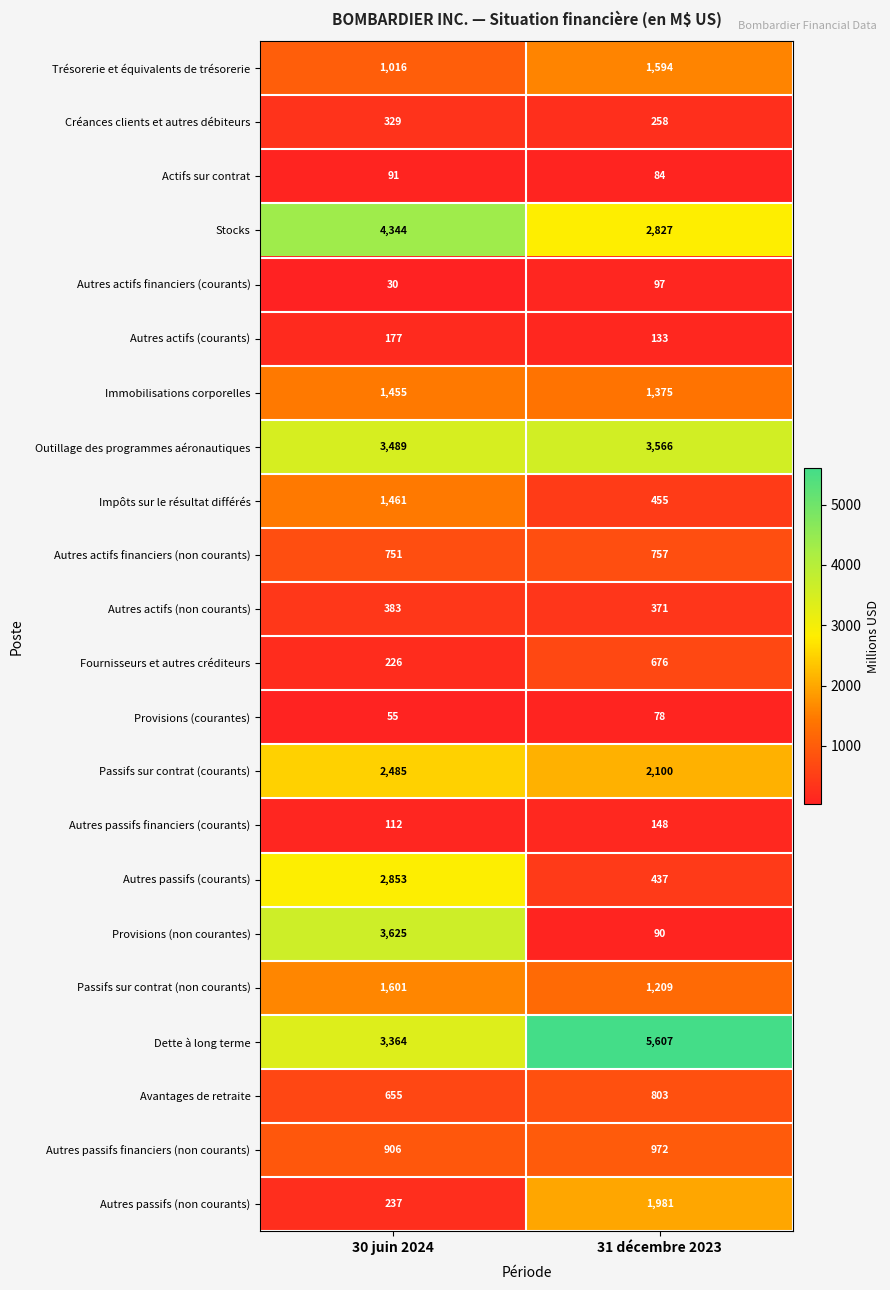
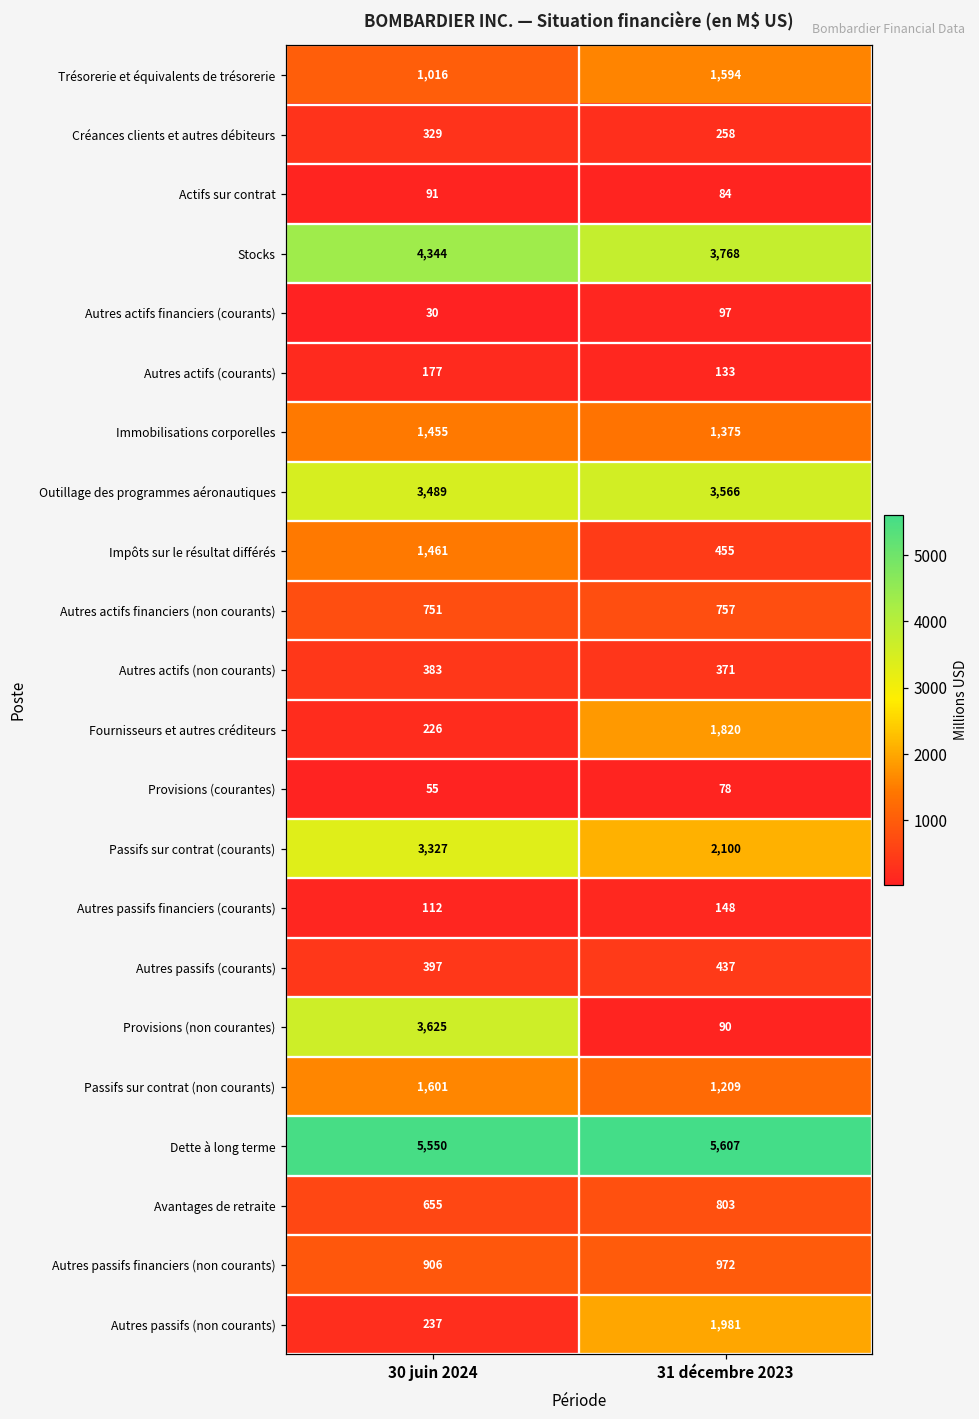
Stocks, 31 décembre 2023: 2,827 -> 3,768
Fournisseurs et autres créditeurs, 31 décembre 2023: 676 -> 1,820
Passifs sur contrat (courants), 30 juin 2024: 2,485 -> 3,327
Autres passifs (courants), 30 juin 2024: 2,853 -> 397
Dette à long terme, 30 juin 2024: 3,364 -> 5,550
